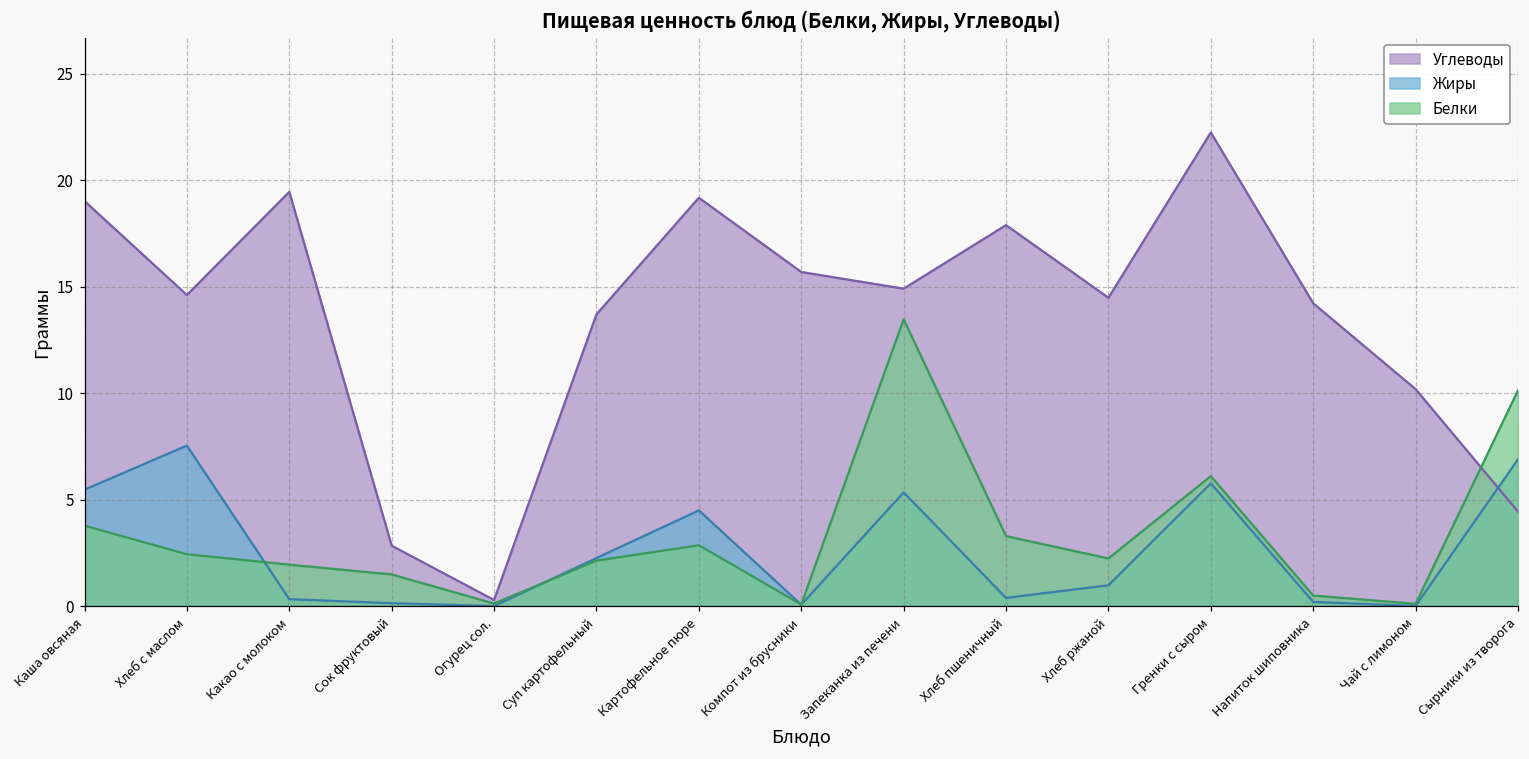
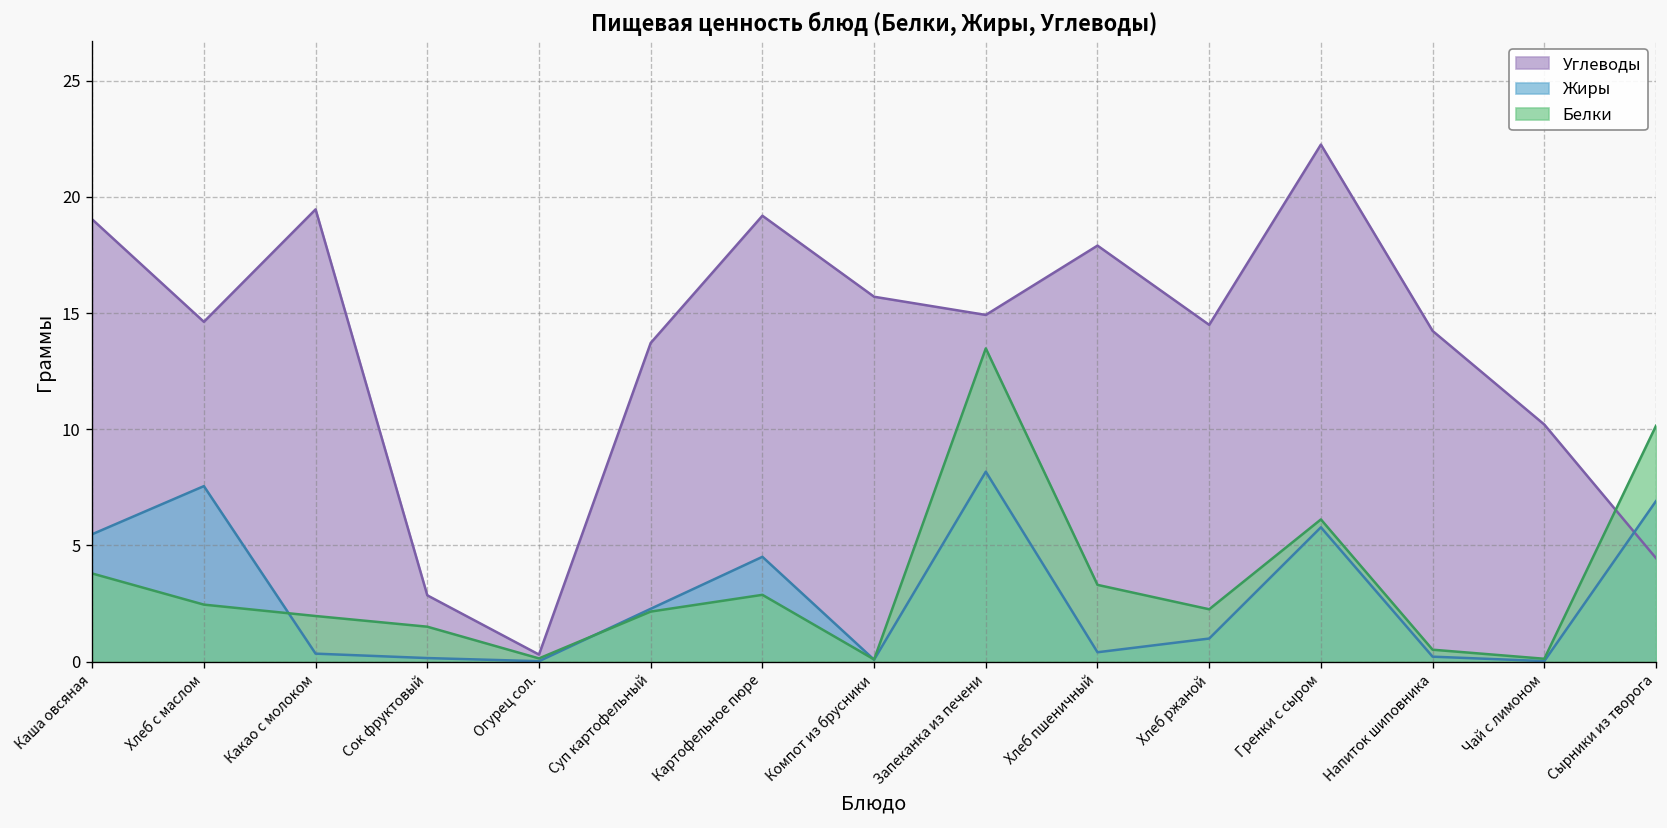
Жиры, Запеканка из печени: 5.4 -> 8.2
